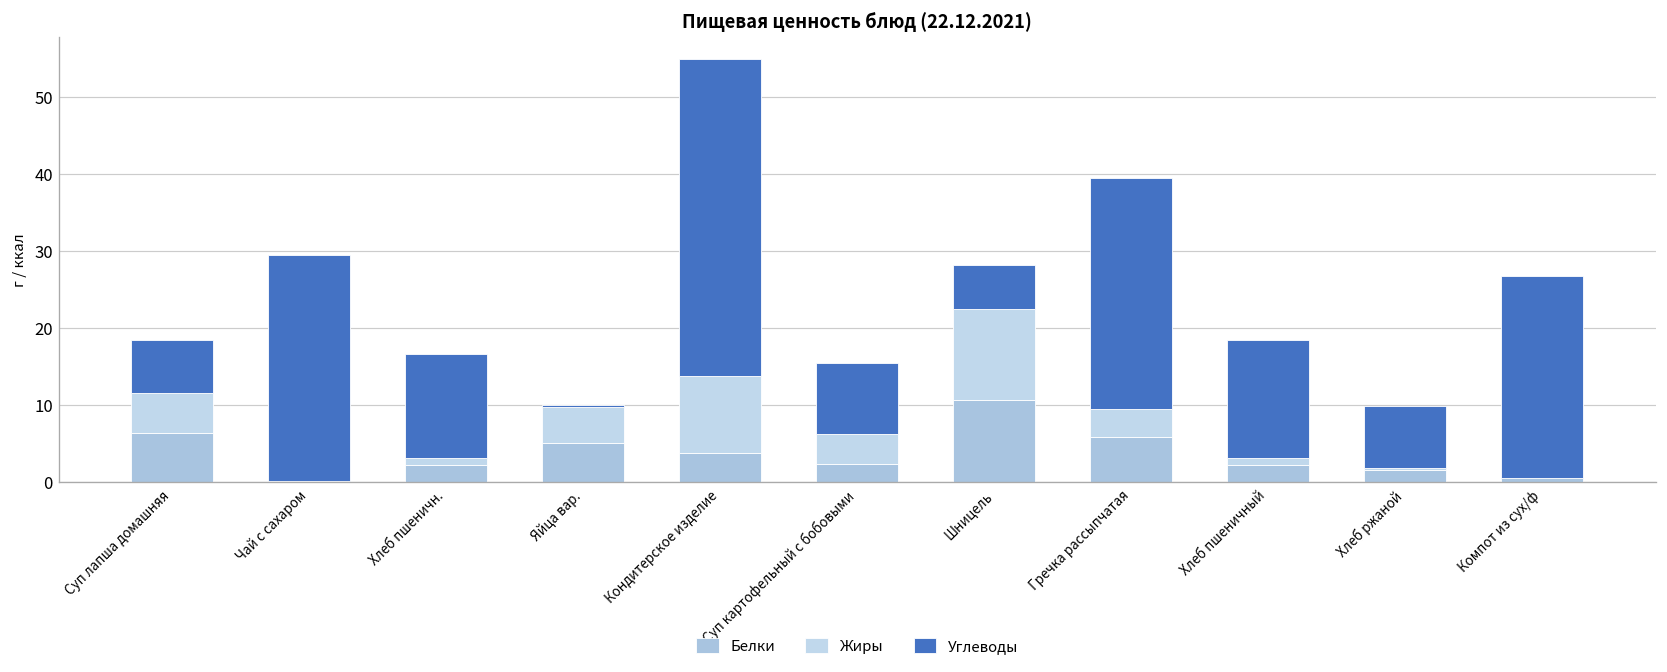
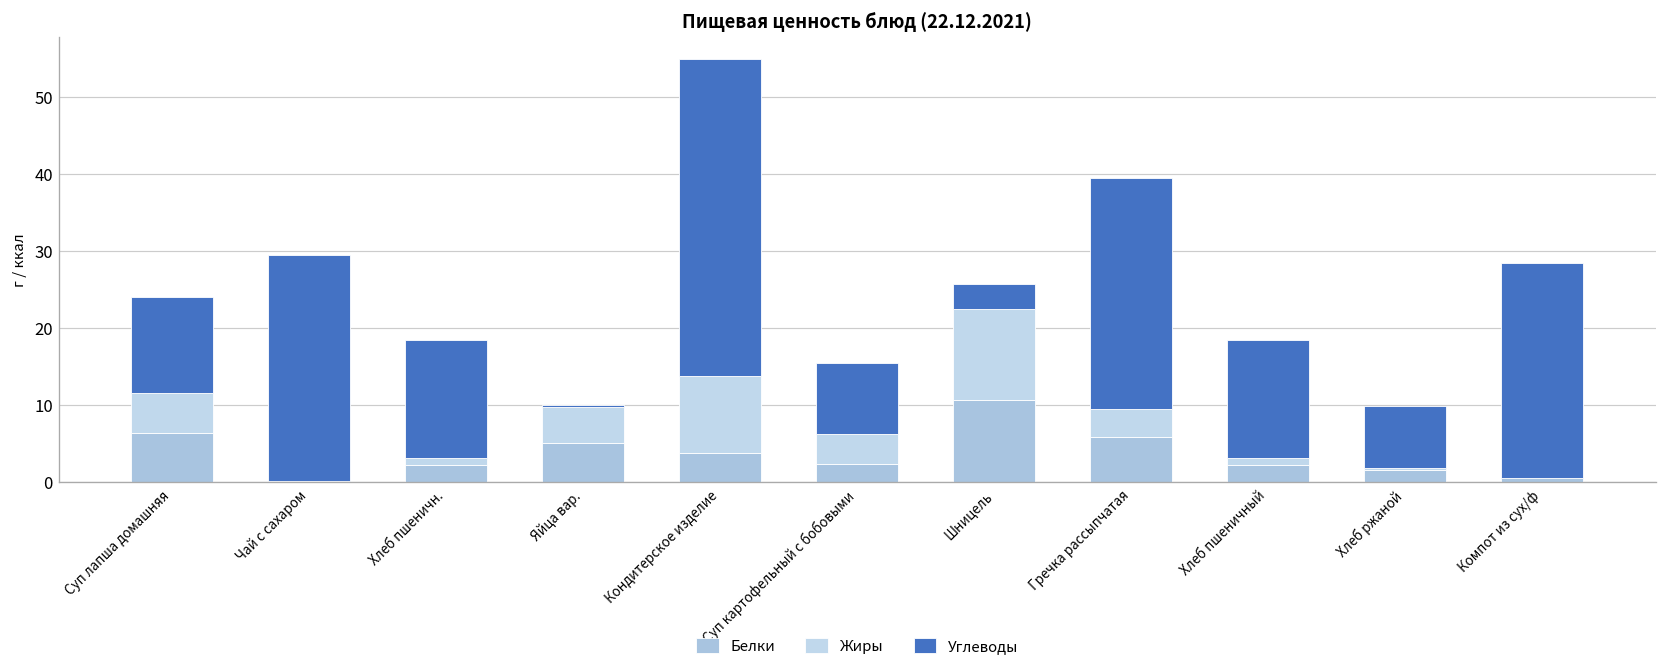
Углеводы, Суп лапша домашняя: 7 -> 12
Углеводы, Хлеб пшеничн.: 14 -> 15
Углеводы, Шницель: 6 -> 3
Углеводы, Компот из сух/ф: 26 -> 28
